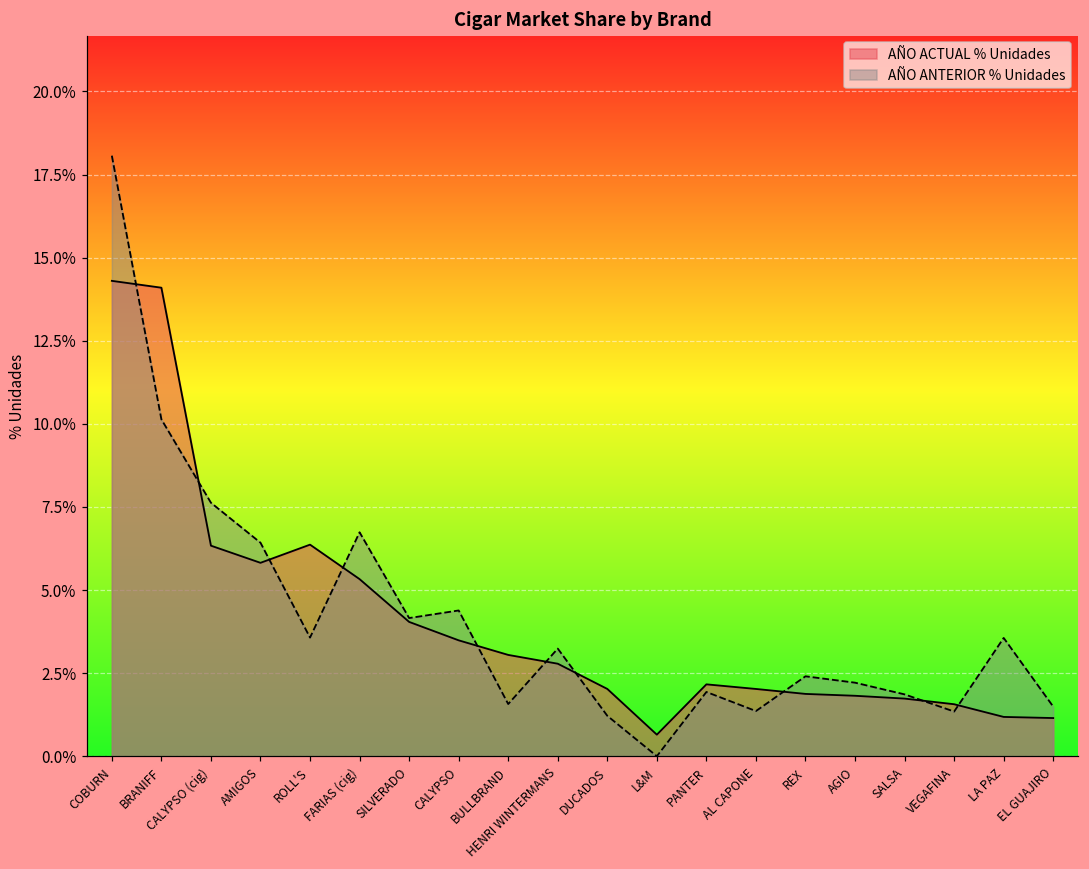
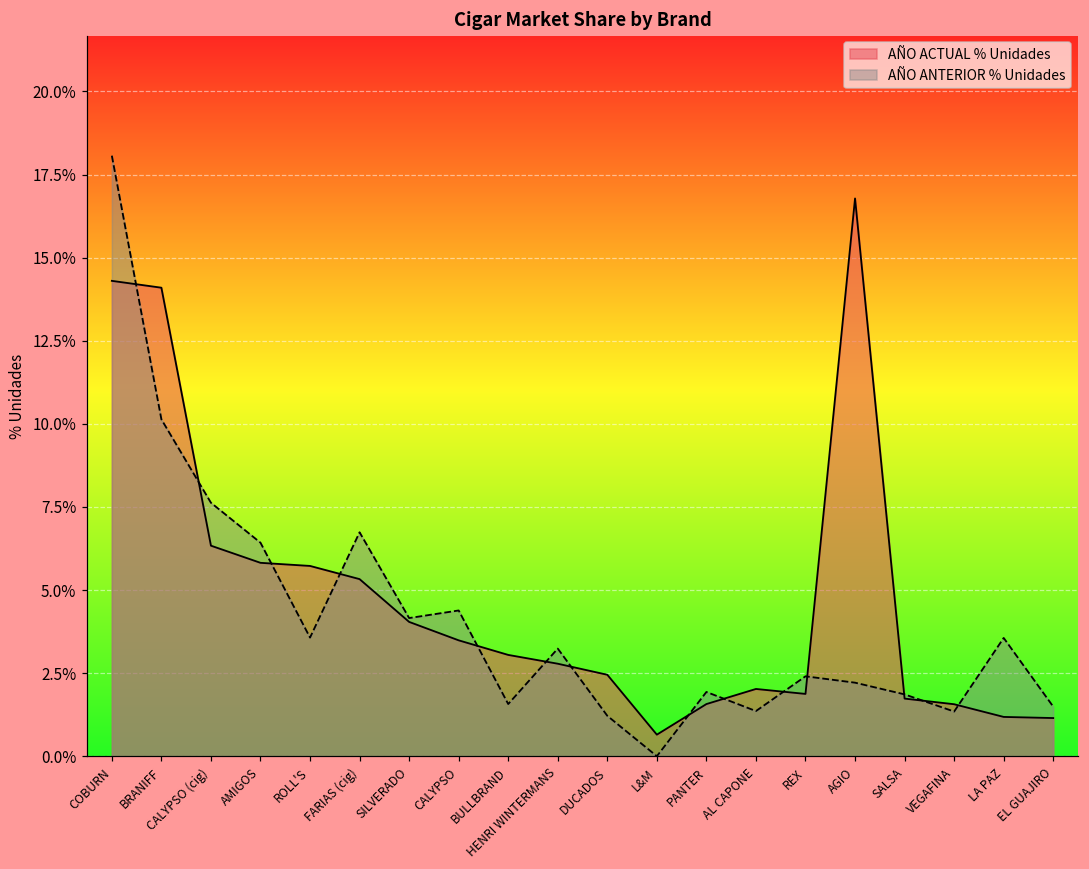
AÑO ACTUAL % Unidades, ROLL'S: 6.4% -> 5.7%
AÑO ACTUAL % Unidades, DUCADOS: 2.0% -> 2.5%
AÑO ACTUAL % Unidades, PANTER: 2.2% -> 1.6%
AÑO ACTUAL % Unidades, AGIO: 1.8% -> 16.8%
